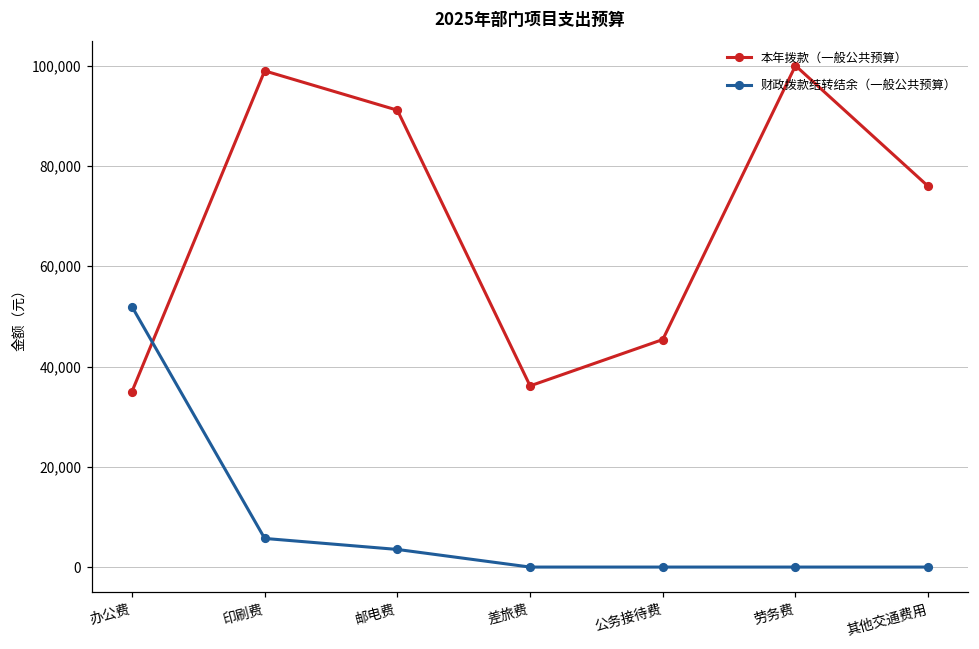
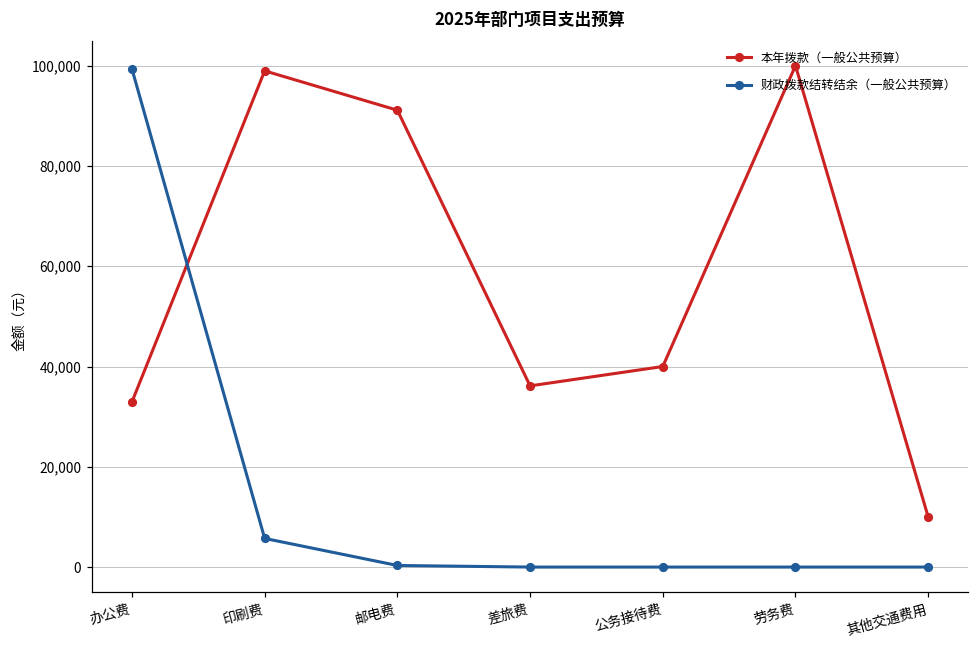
本年拨款（一般公共预算）, 办公费: 35,000 -> 33,000
财政拨款结转结余（一般公共预算）, 办公费: 52,000 -> 99,000
财政拨款结转结余（一般公共预算）, 邮电费: 4,000 -> 0
本年拨款（一般公共预算）, 公务接待费: 45,000 -> 40,000
本年拨款（一般公共预算）, 其他交通费用: 76,000 -> 10,000
